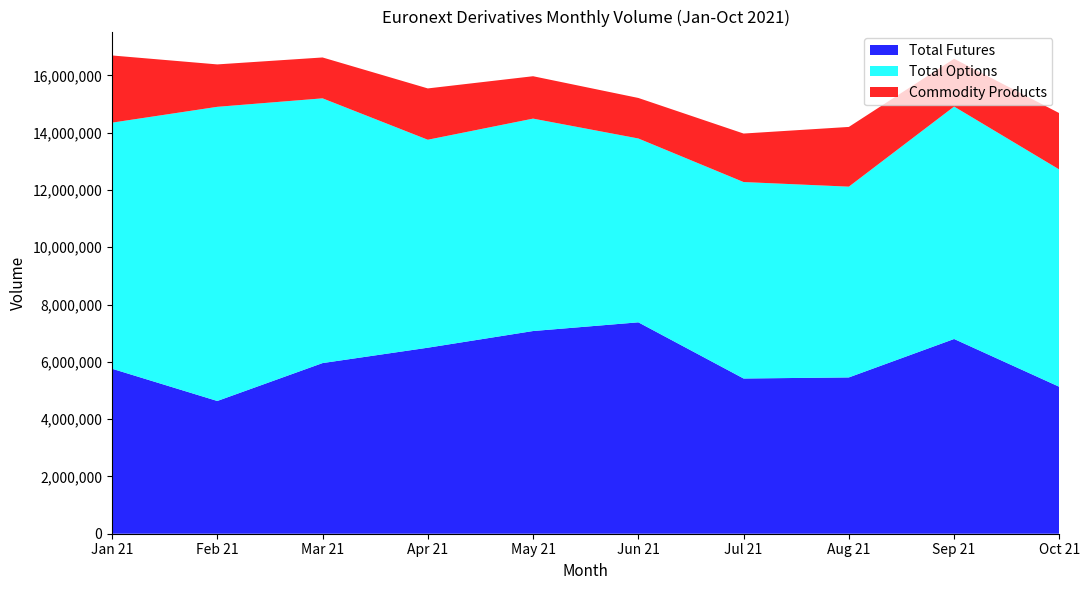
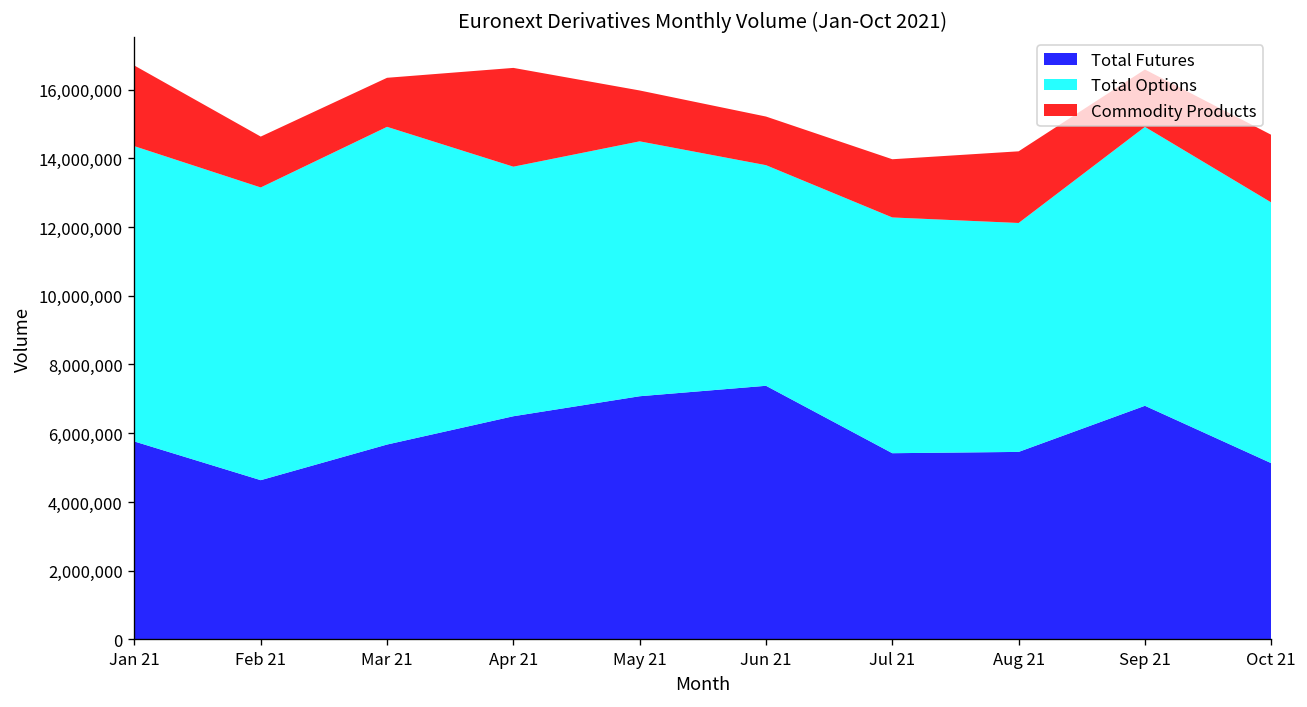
Total Options, Feb 21: 10,300,000 -> 8,500,000
Total Futures, Mar 21: 6,000,000 -> 5,700,000
Commodity Products, Apr 21: 1,800,000 -> 2,900,000
